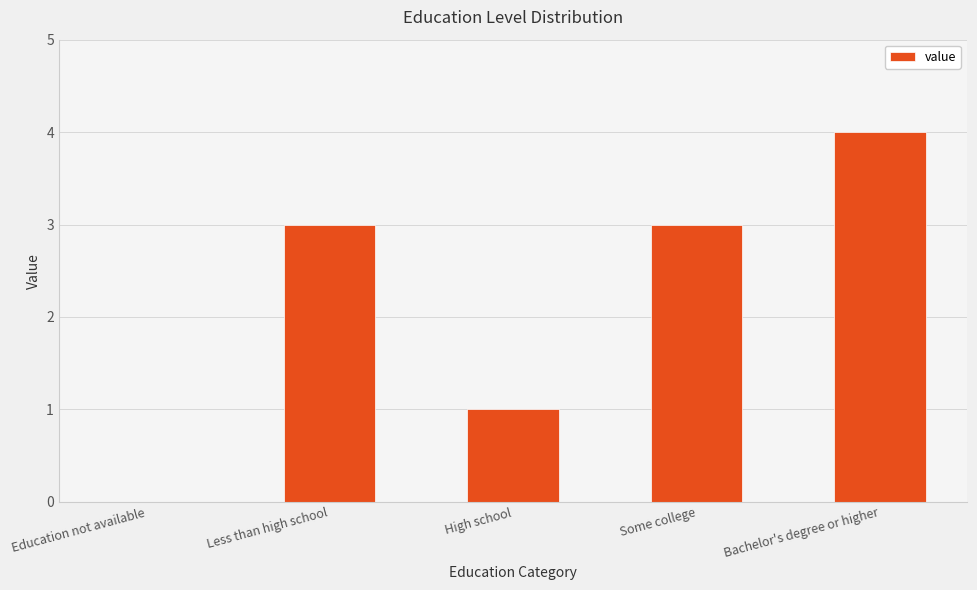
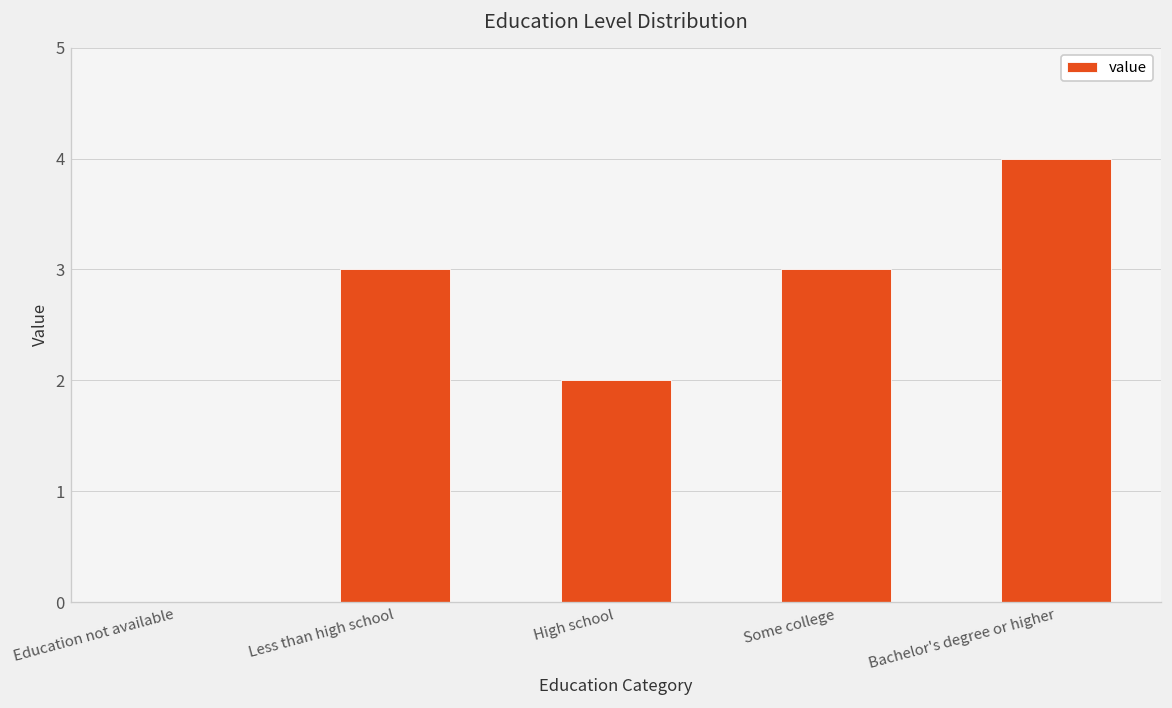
High school: 1 -> 2
